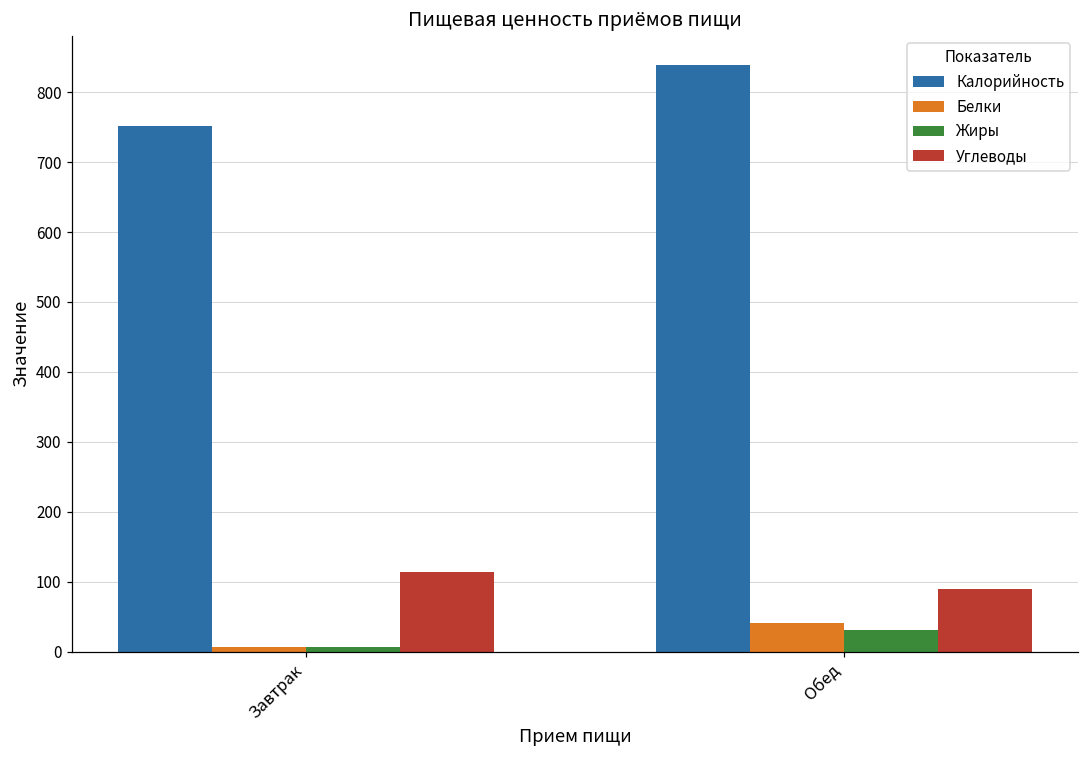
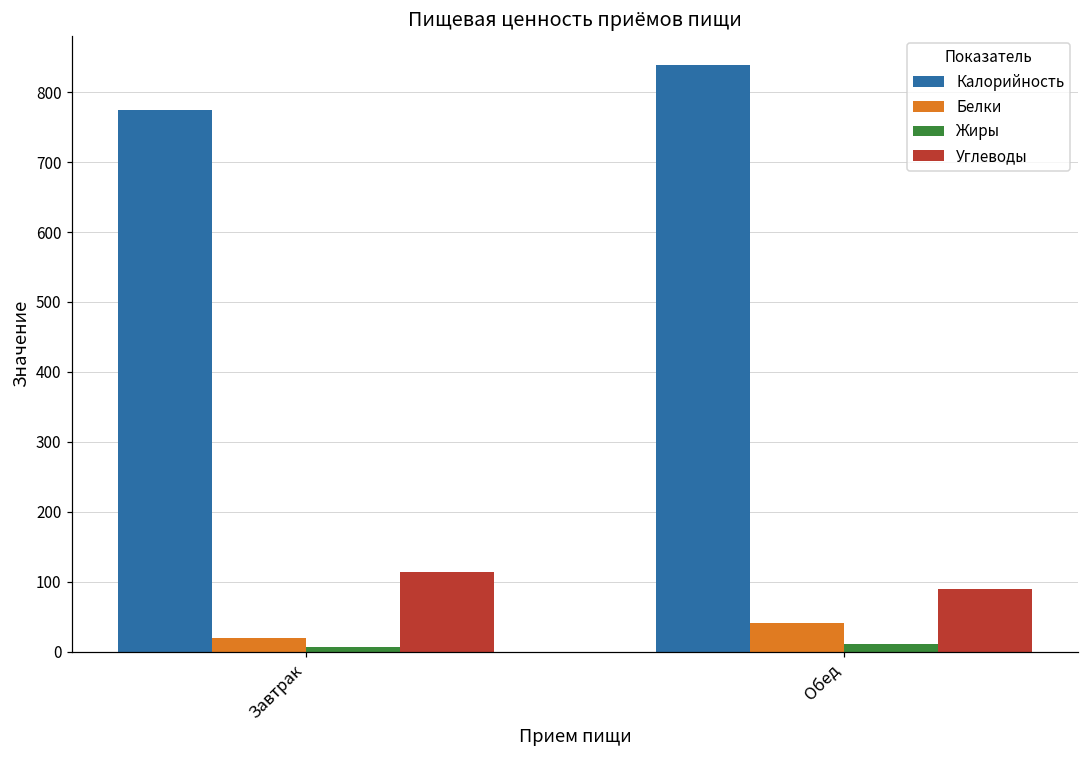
Калорийность, Завтрак: 750 -> 780
Белки, Завтрак: 10 -> 20
Жиры, Обед: 30 -> 10
